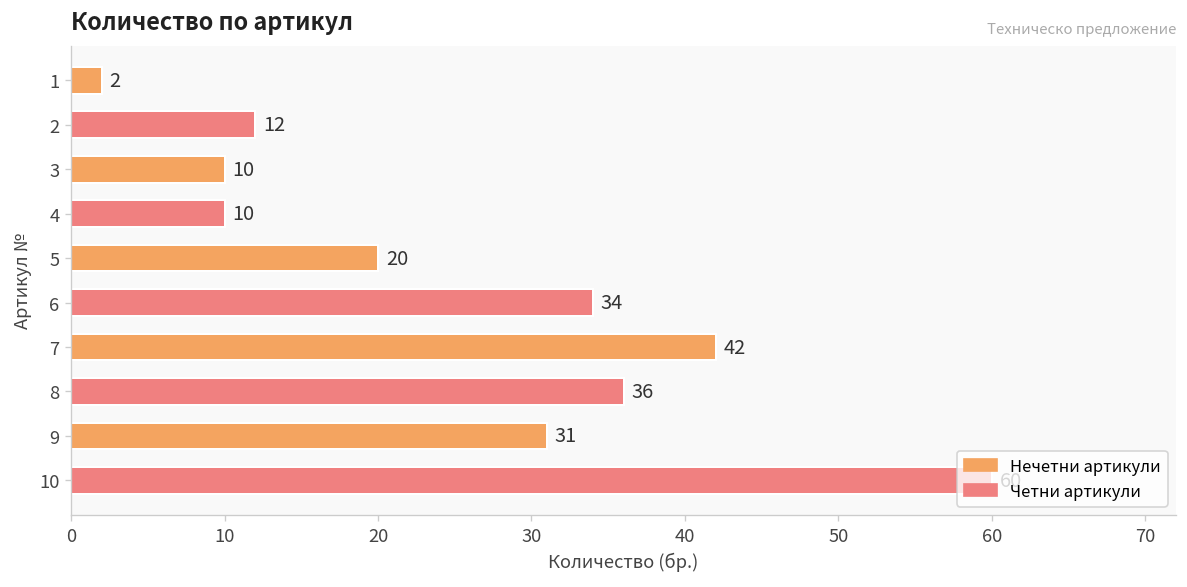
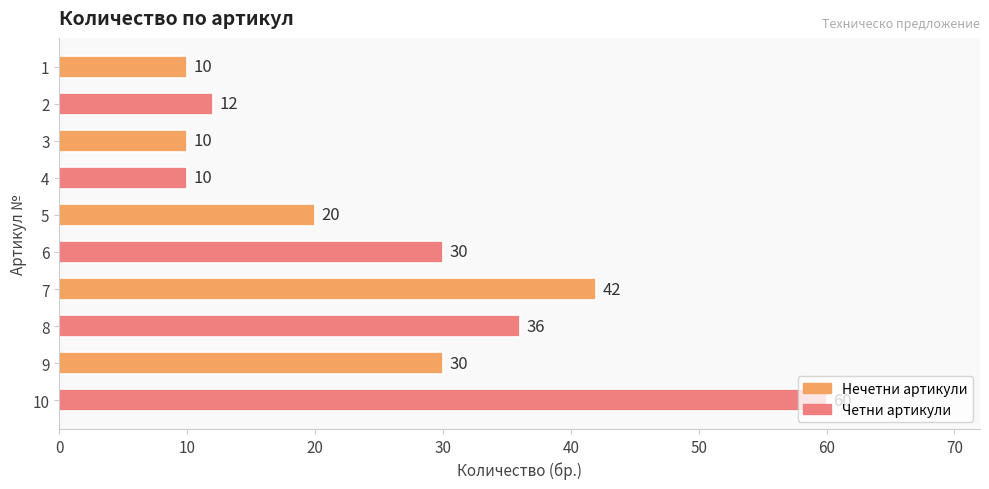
1: 2 -> 10
6: 34 -> 30
9: 31 -> 30
